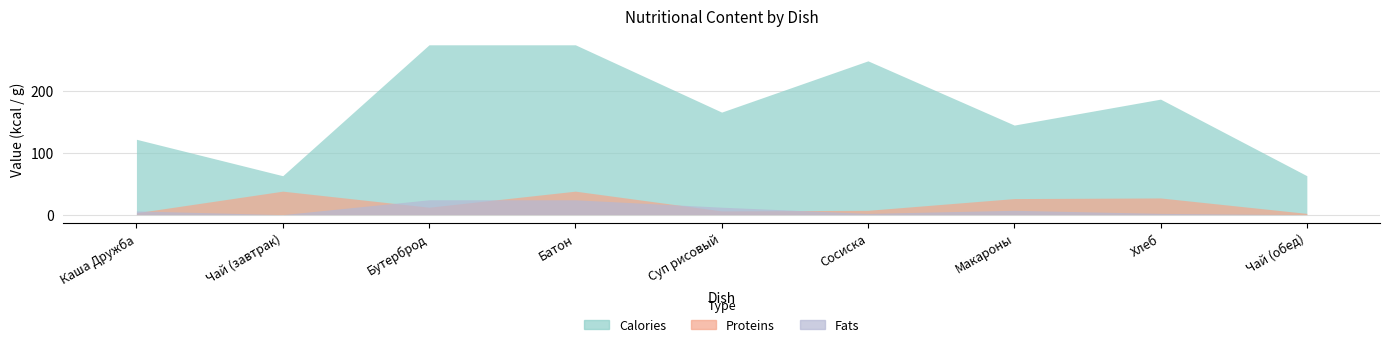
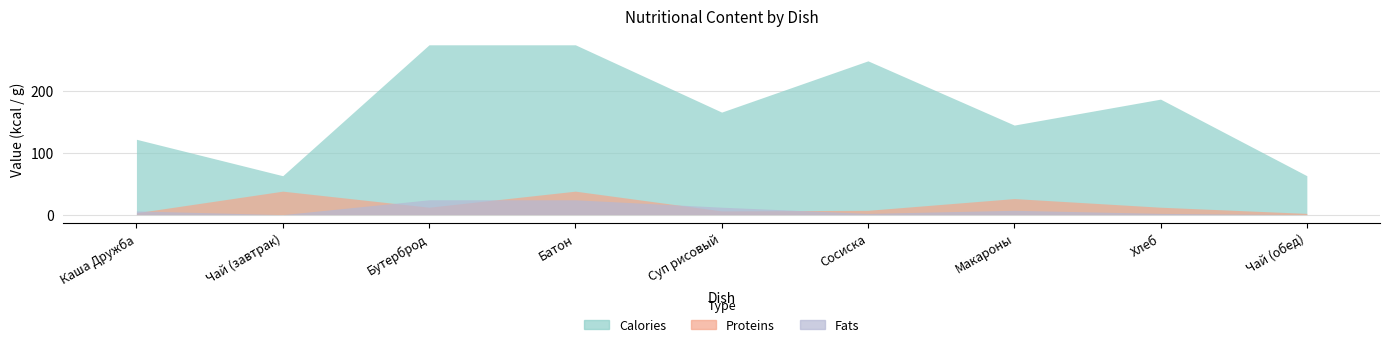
Proteins, Хлеб: 30 -> 10
